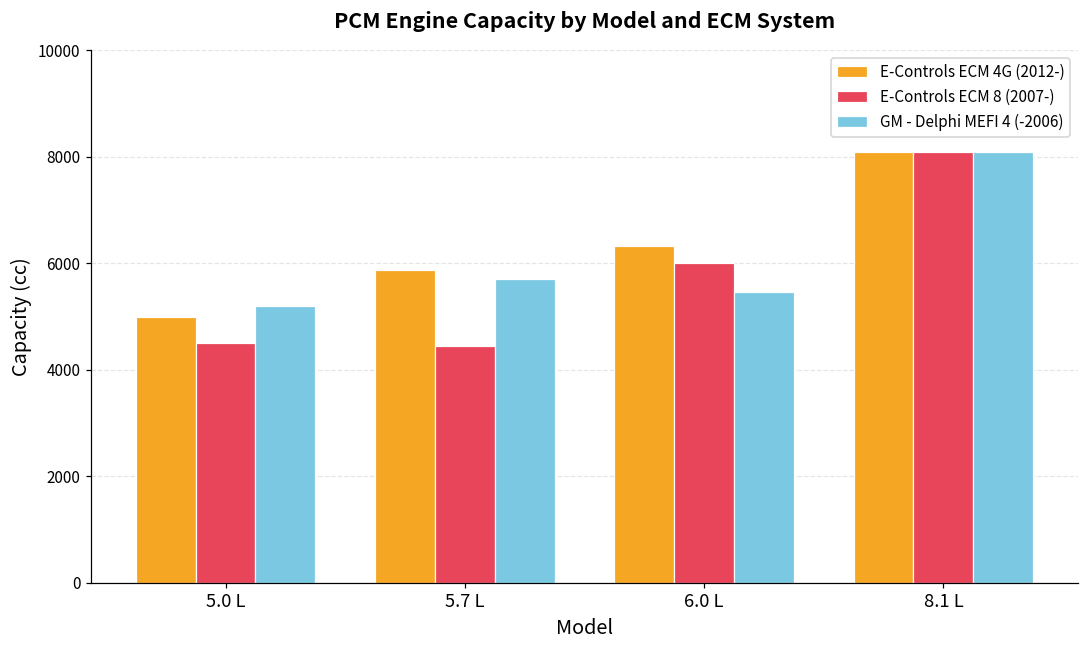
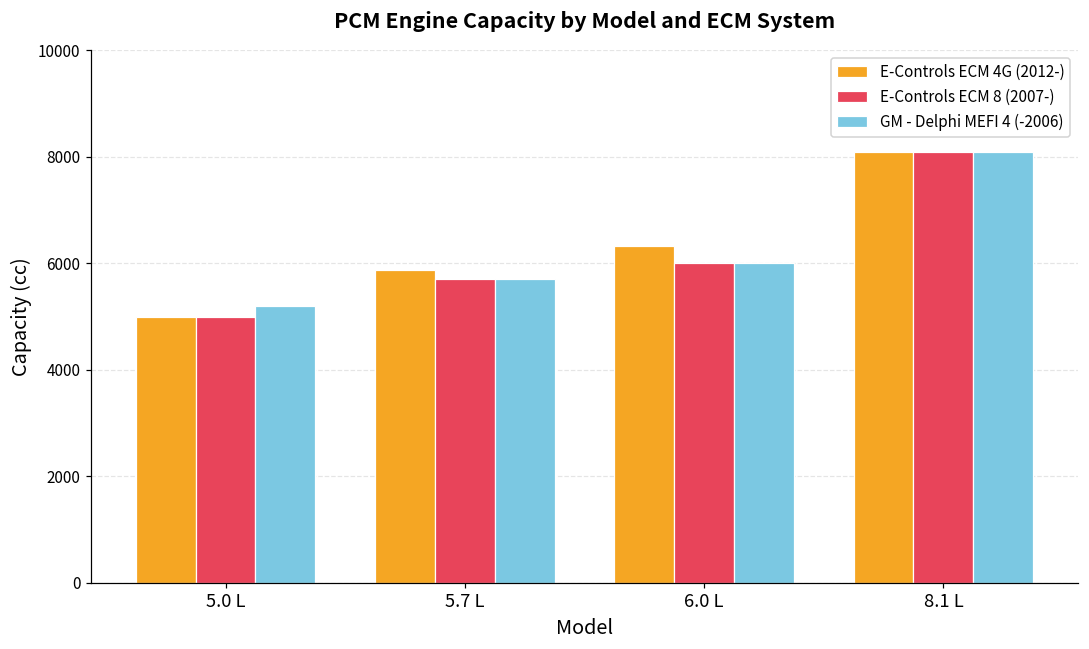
E-Controls ECM 8 (2007-), 5.0 L: 4500 -> 5000
E-Controls ECM 8 (2007-), 5.7 L: 4400 -> 5700
GM - Delphi MEFI 4 (-2006), 6.0 L: 5500 -> 6000
